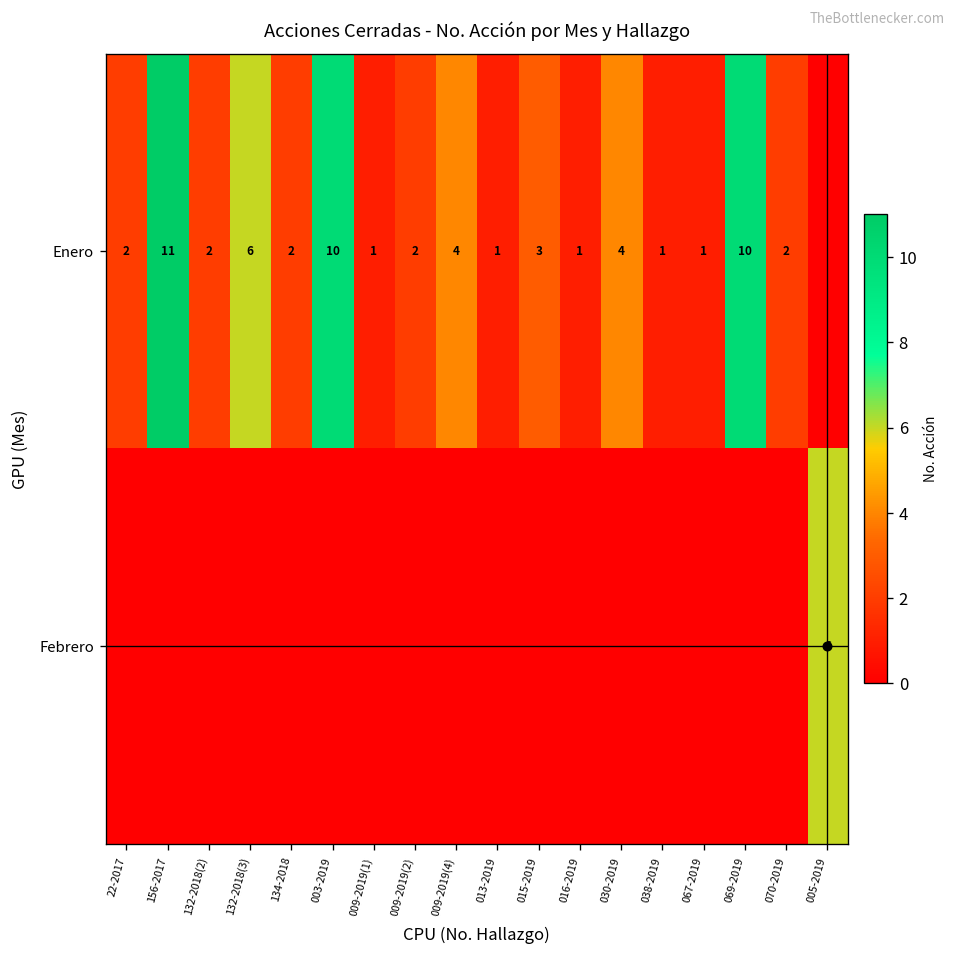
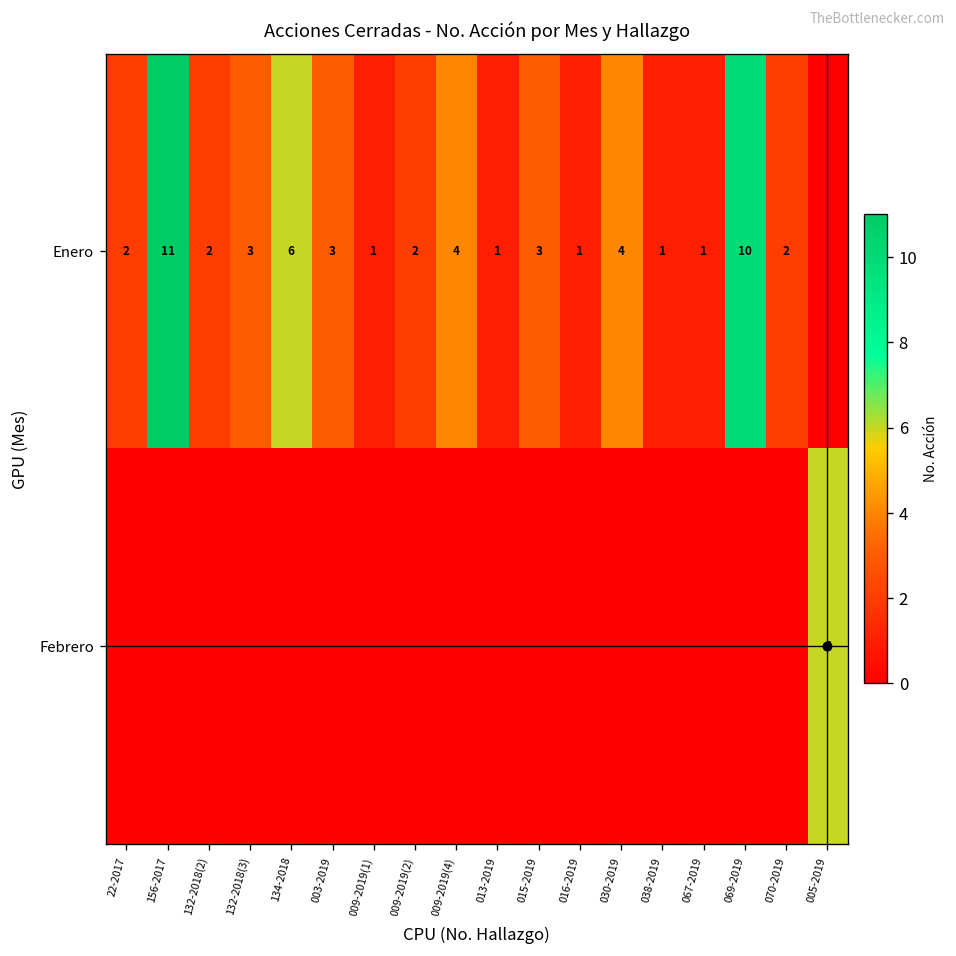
Enero, 132-2018(3): 6 -> 3
Enero, 134-2018: 2 -> 6
Enero, 003-2019: 10 -> 3
